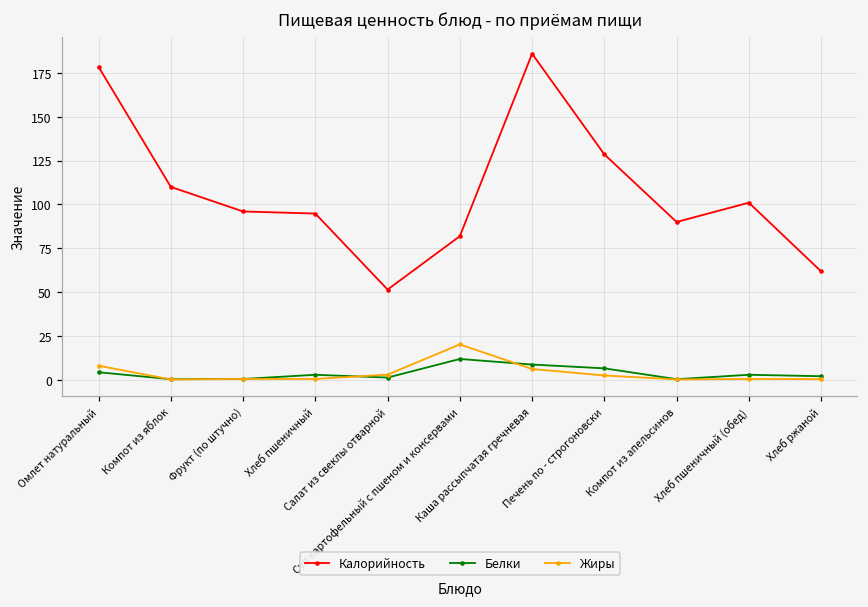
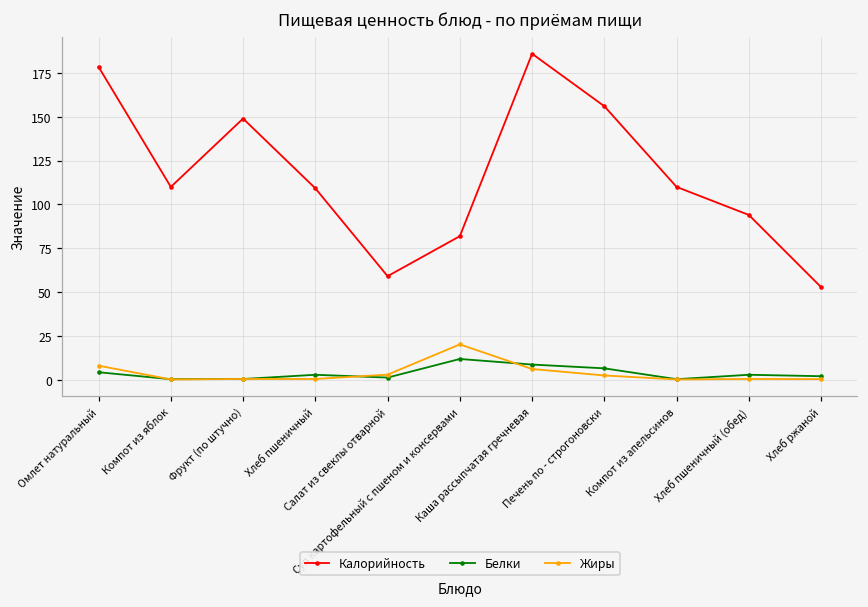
Калорийность, Фрукт (по штучно): 96 -> 149
Калорийность, Хлеб пшеничный: 95 -> 109
Калорийность, Салат из свеклы отварной: 51 -> 59
Калорийность, Печень по - строгоновски: 129 -> 156
Калорийность, Компот из апельсинов: 90 -> 110
Калорийность, Хлеб пшеничный (обед): 101 -> 94
Калорийность, Хлеб ржаной: 62 -> 53
